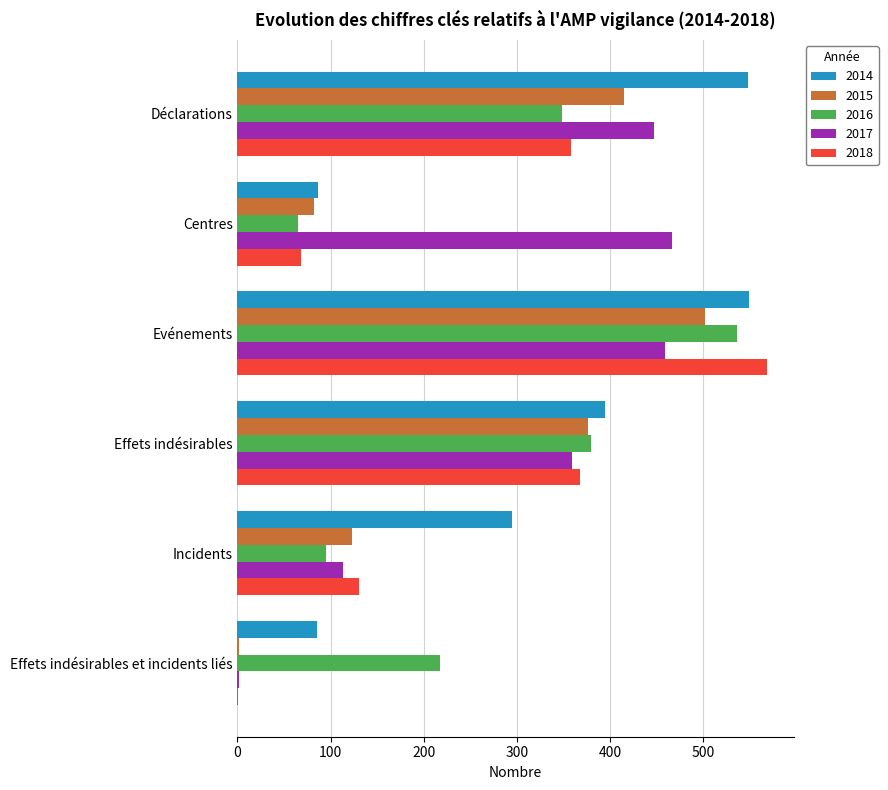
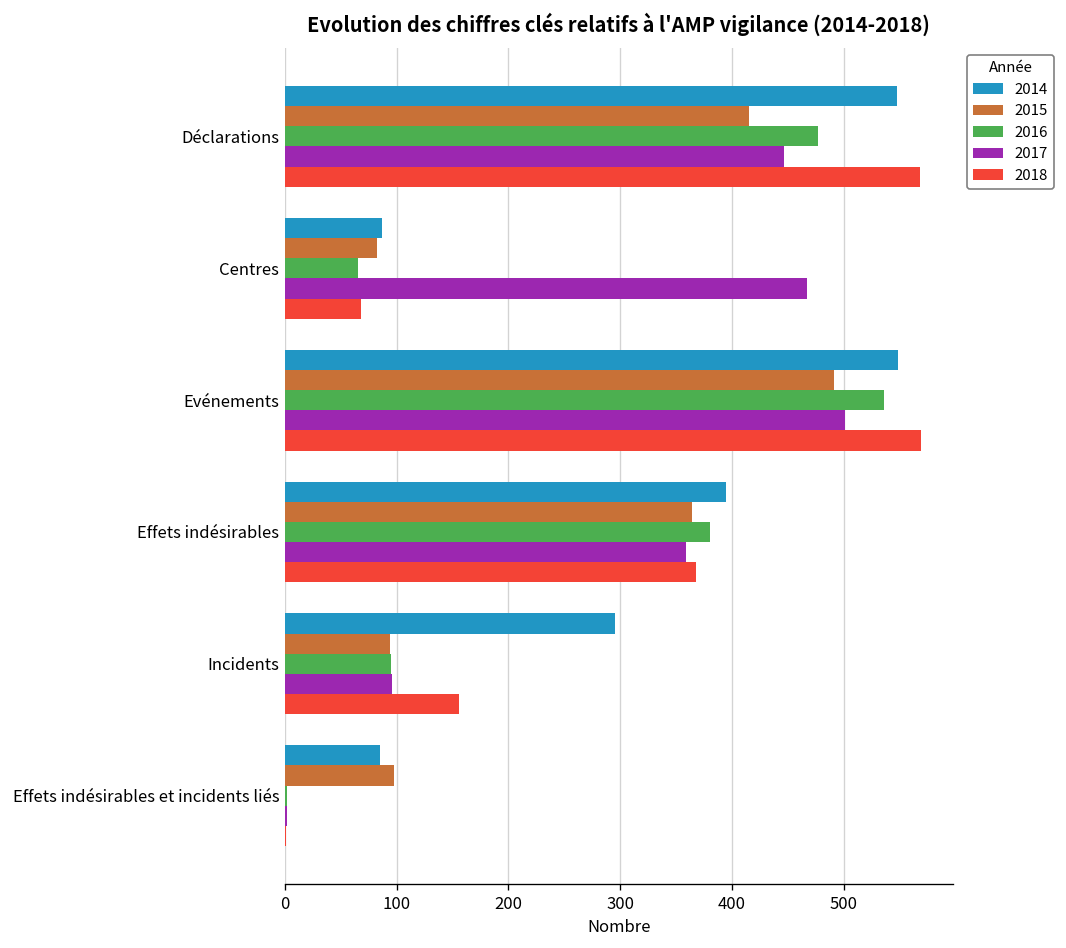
2016, Déclarations: 350 -> 480
2018, Déclarations: 360 -> 570
2015, Evénements: 500 -> 490
2017, Evénements: 460 -> 500
2015, Effets indésirables: 380 -> 360
2015, Incidents: 120 -> 90
2017, Incidents: 110 -> 100
2018, Incidents: 130 -> 160
2015, Effets indésirables et incidents liés: 0 -> 100
2016, Effets indésirables et incidents liés: 220 -> 0
